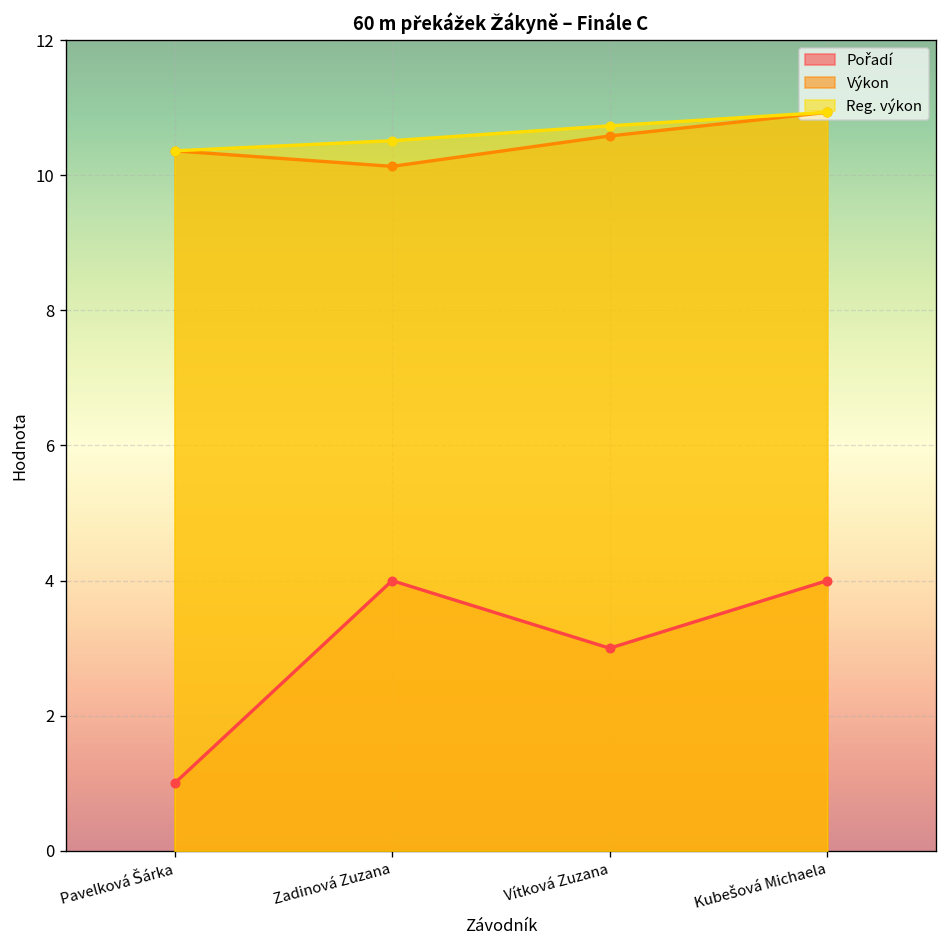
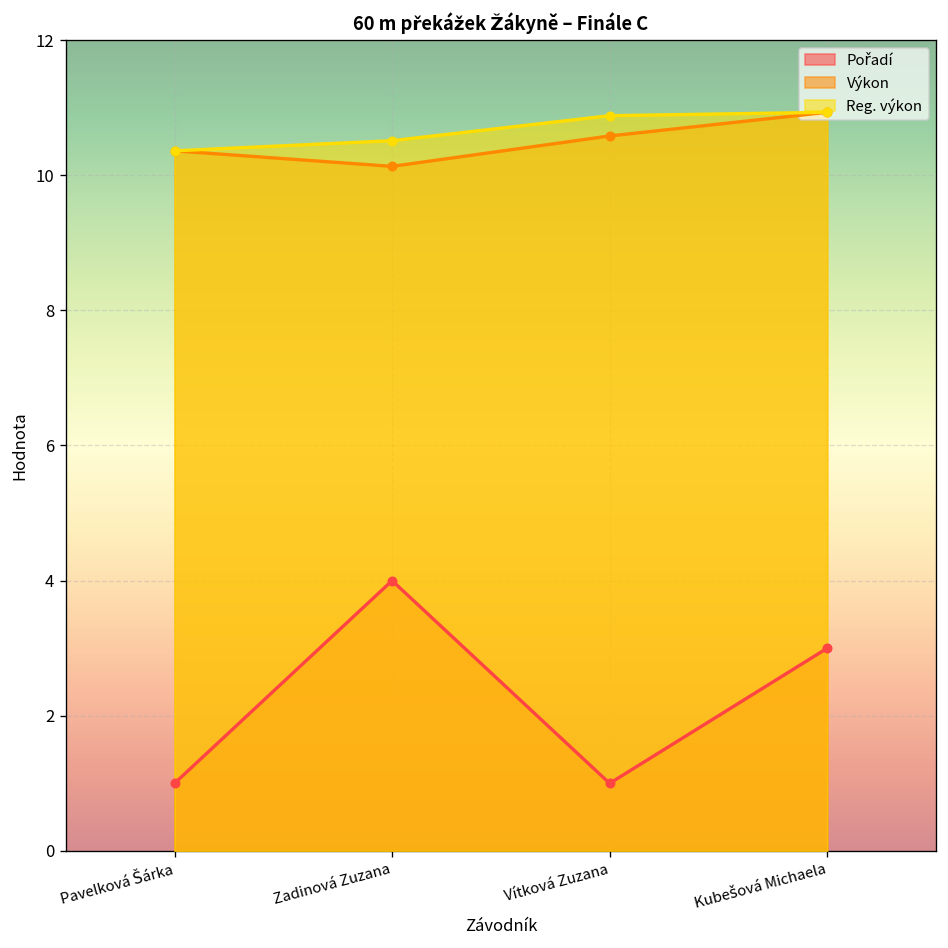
Pořadí, Vítková Zuzana: 3 -> 1
Reg. výkon, Vítková Zuzana: 10.7 -> 10.9
Pořadí, Kubešová Michaela: 4 -> 3
